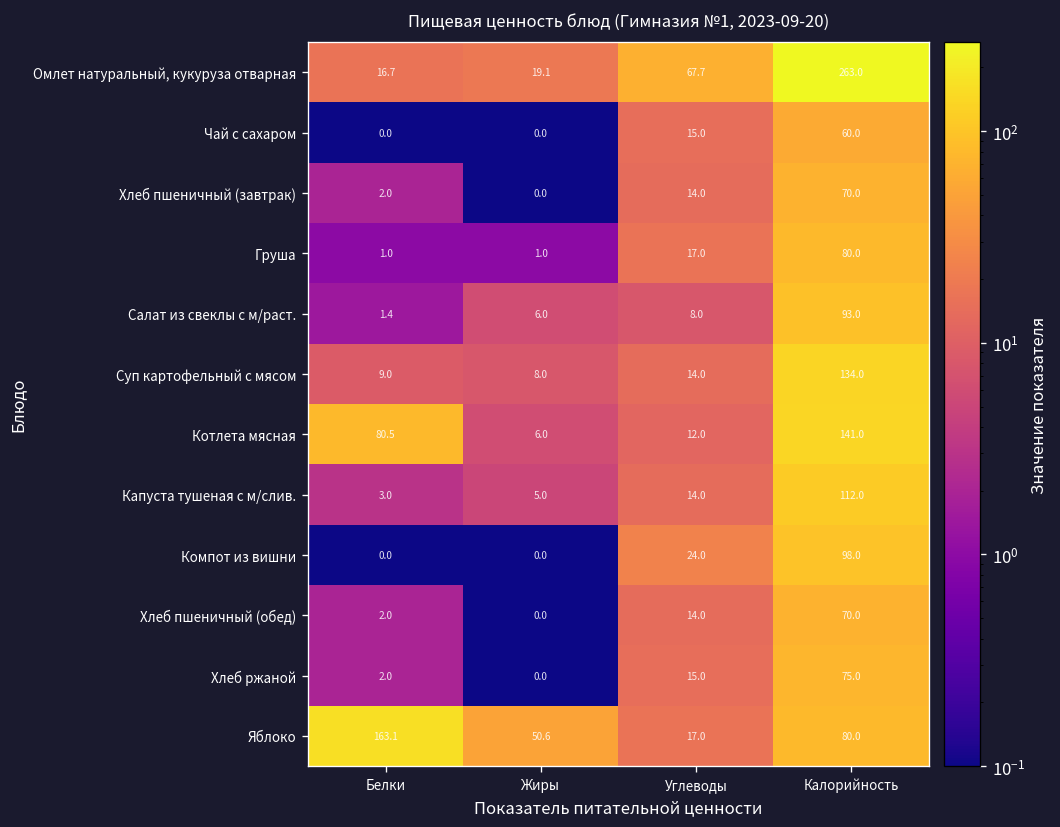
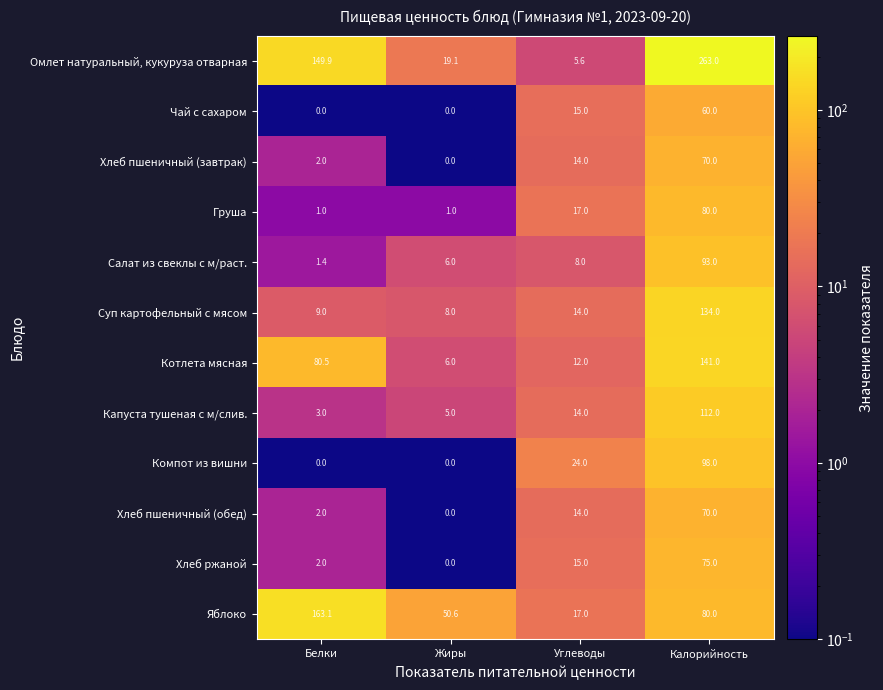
Омлет натуральный, кукуруза отварная, Белки: 16.7 -> 149.9
Омлет натуральный, кукуруза отварная, Углеводы: 67.7 -> 5.6
